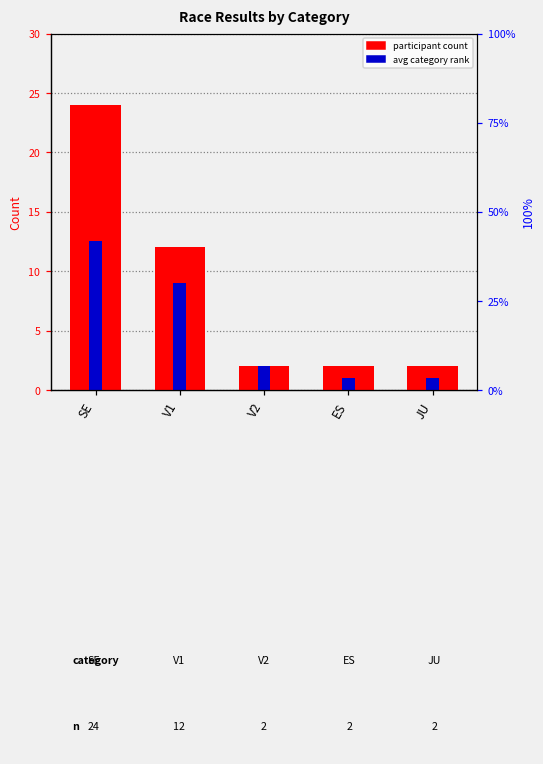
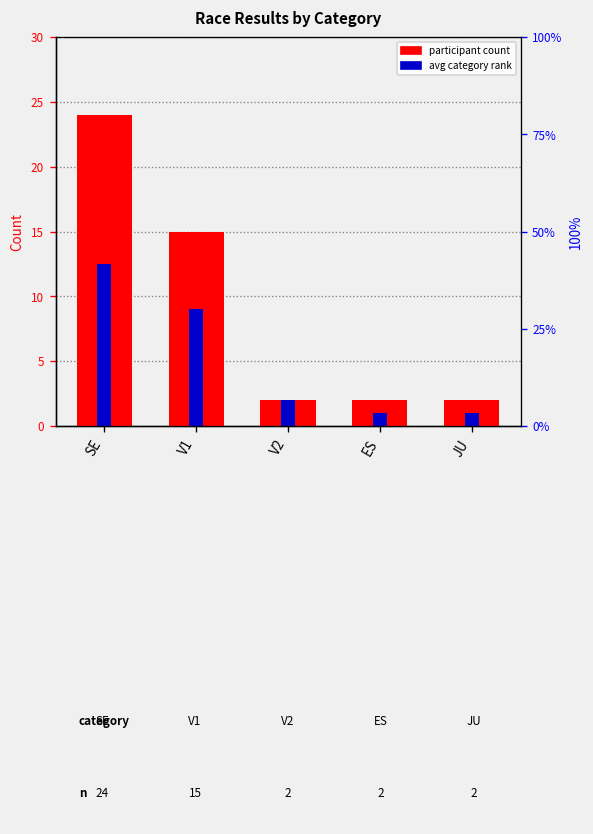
participant count, V1: 12 -> 15
